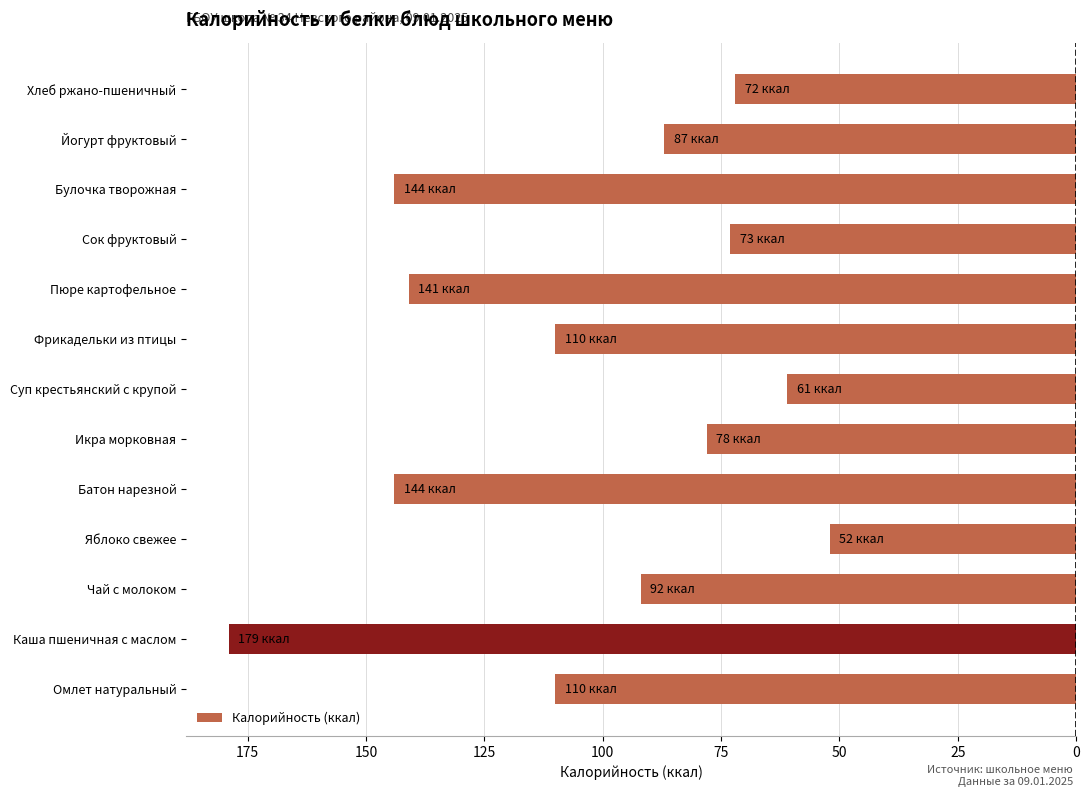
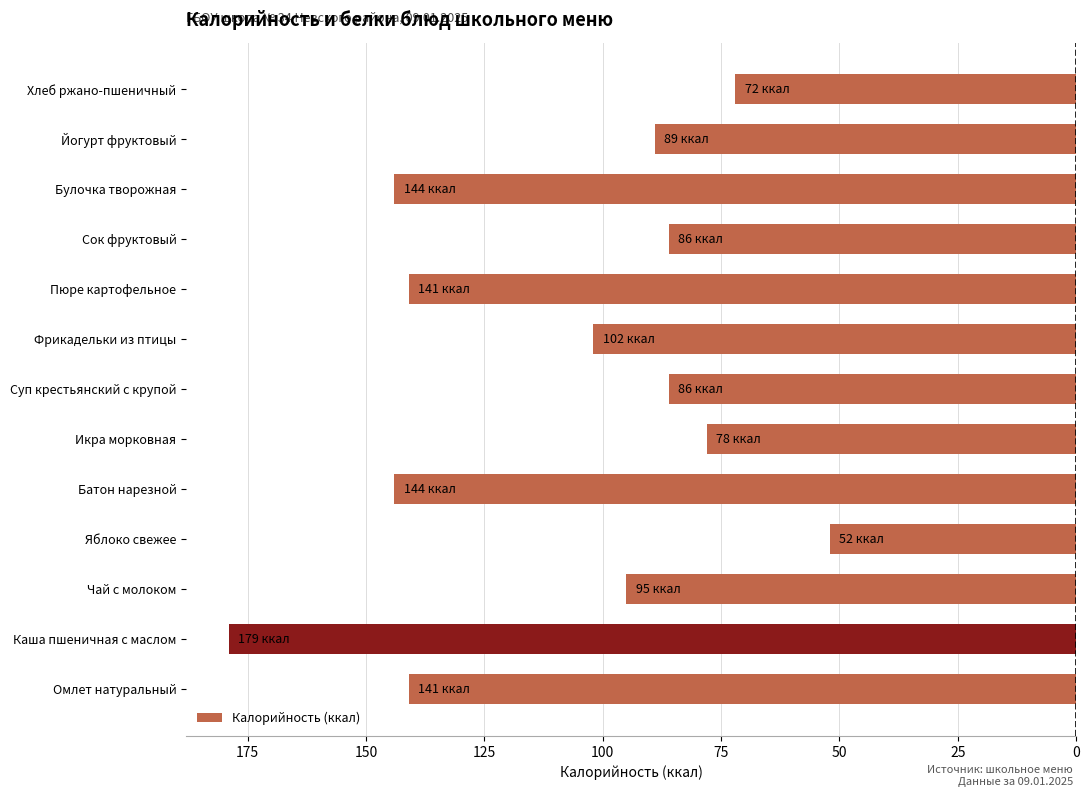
Йогурт фруктовый: 87 -> 89
Сок фруктовый: 73 -> 86
Фрикадельки из птицы: 110 -> 102
Суп крестьянский с крупой: 61 -> 86
Чай с молоком: 92 -> 95
Омлет натуральный: 110 -> 141
